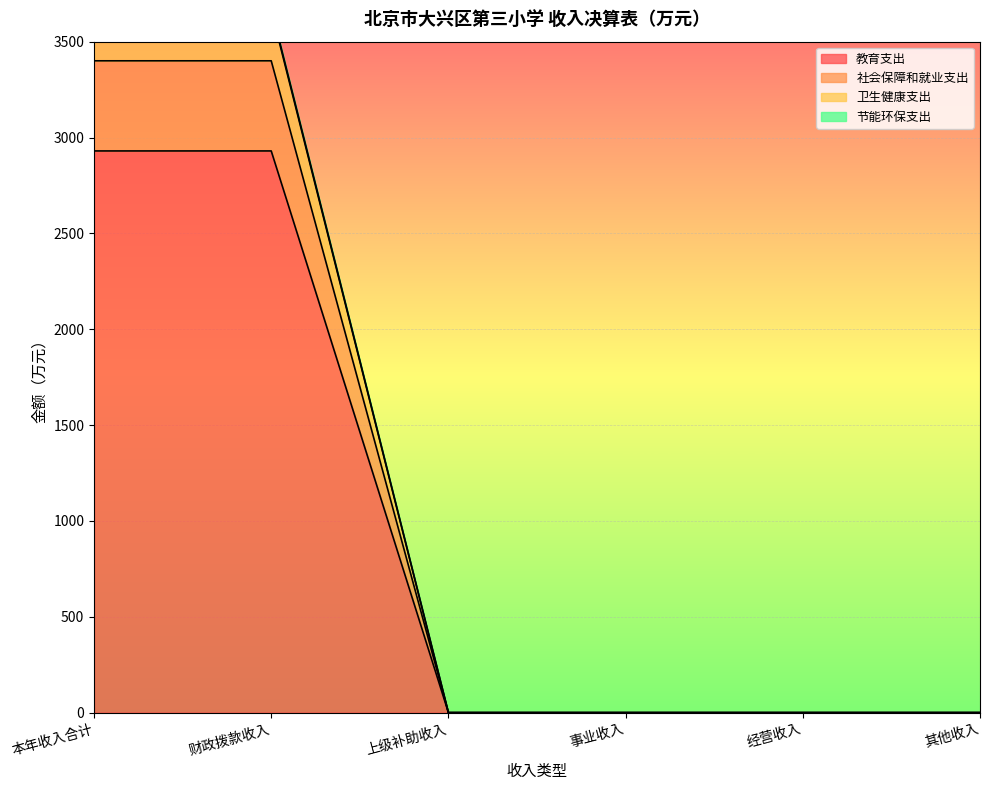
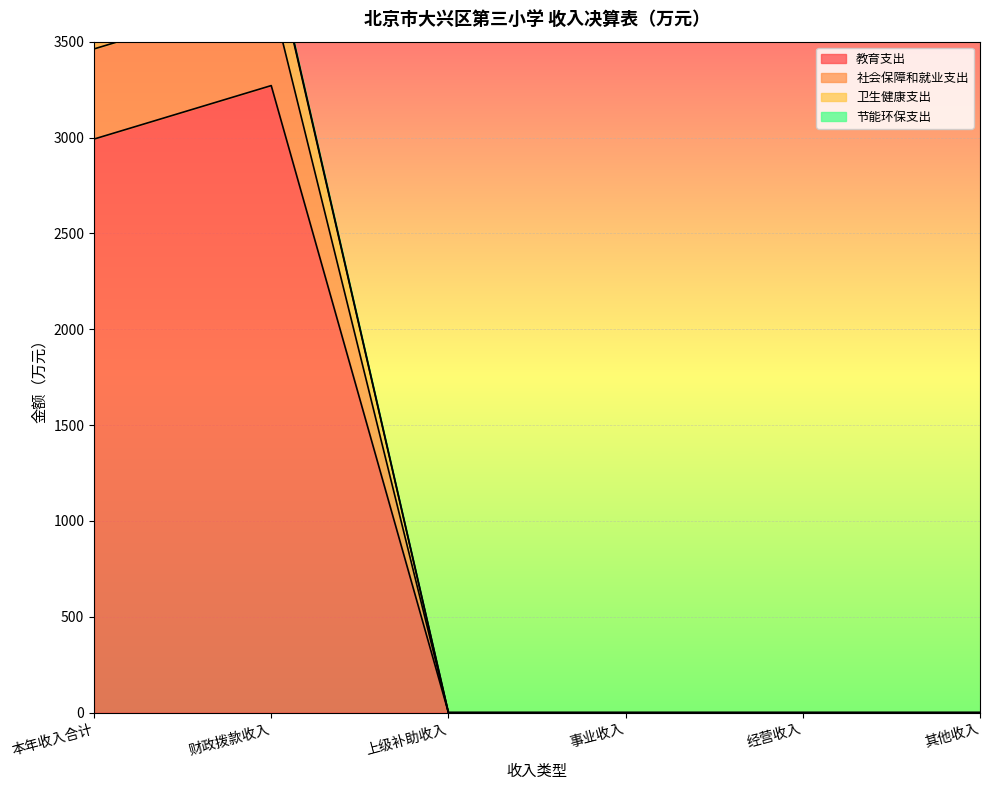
教育支出, 本年收入合计: 2930 -> 2990
教育支出, 财政拨款收入: 2930 -> 3270
